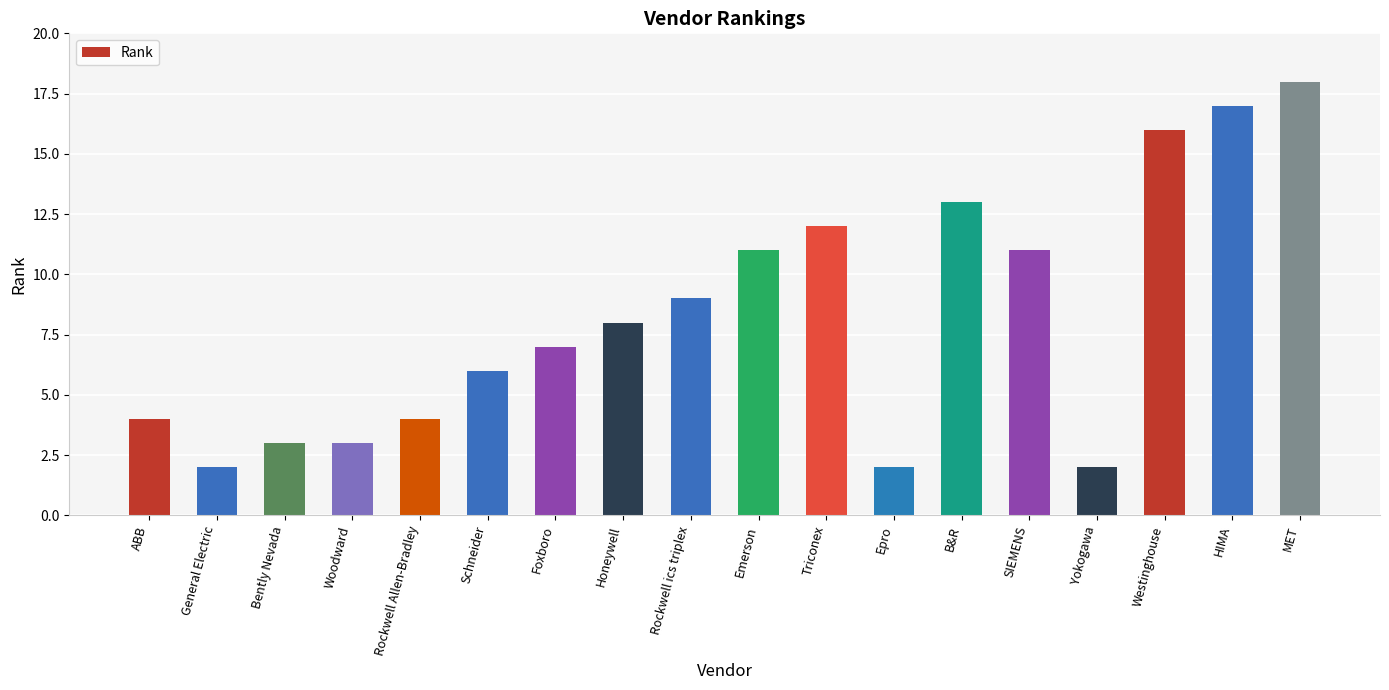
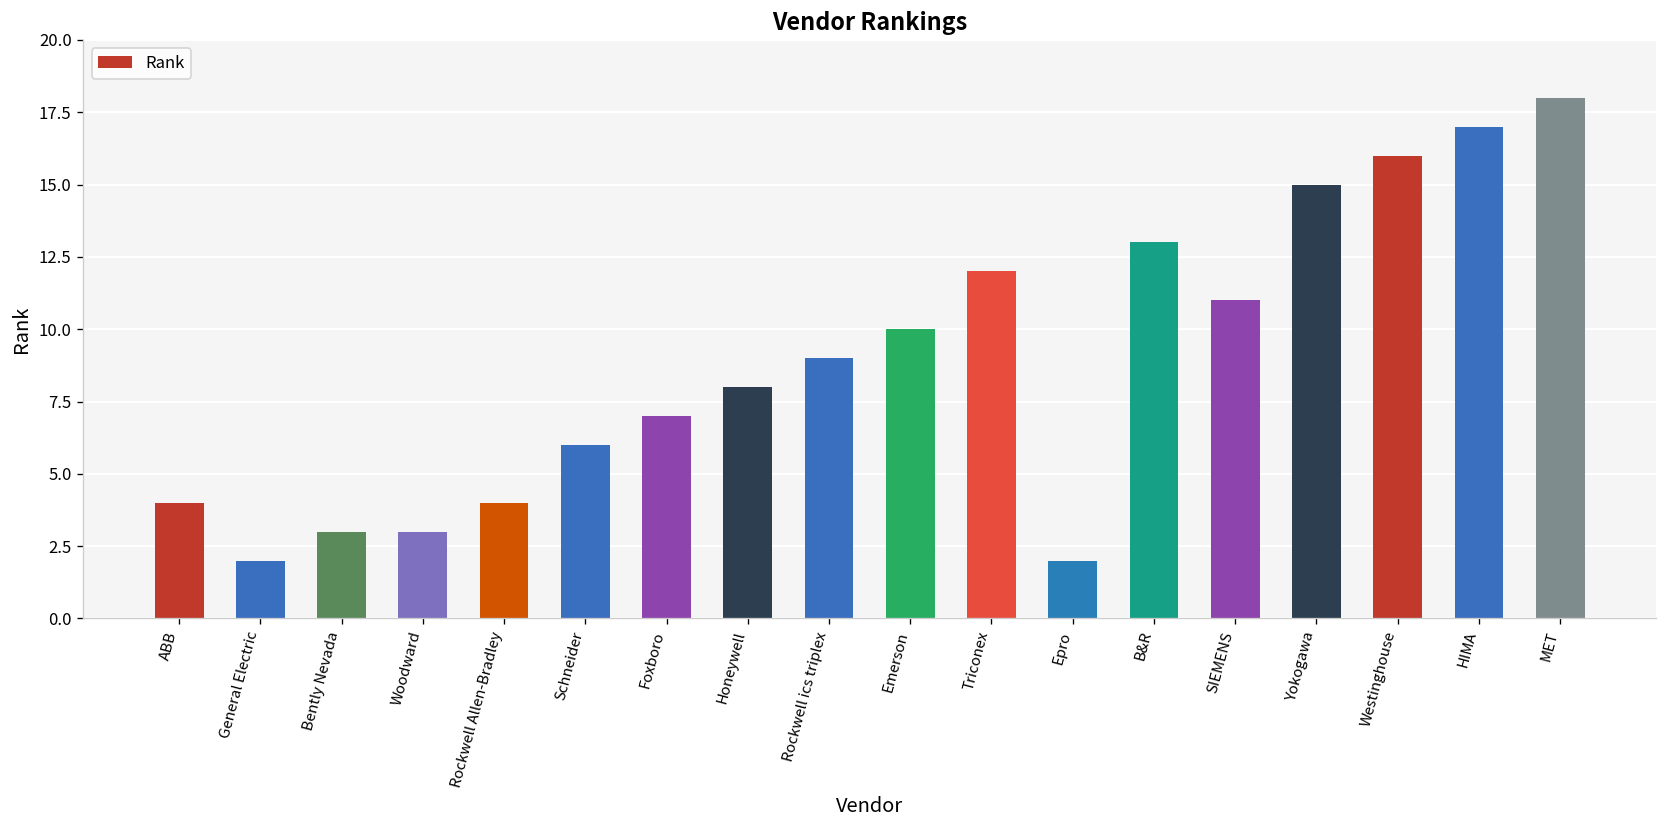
Emerson: 11 -> 10
Yokogawa: 2 -> 15
